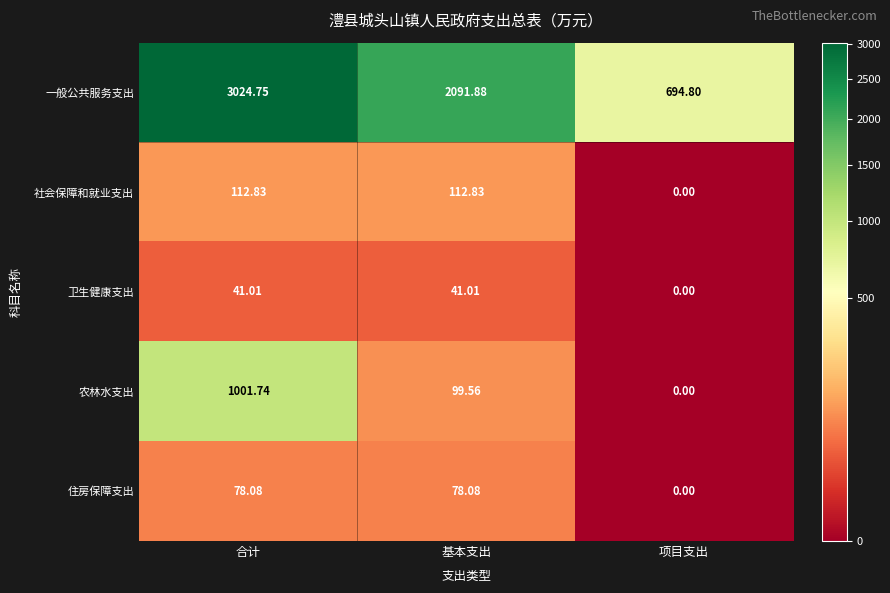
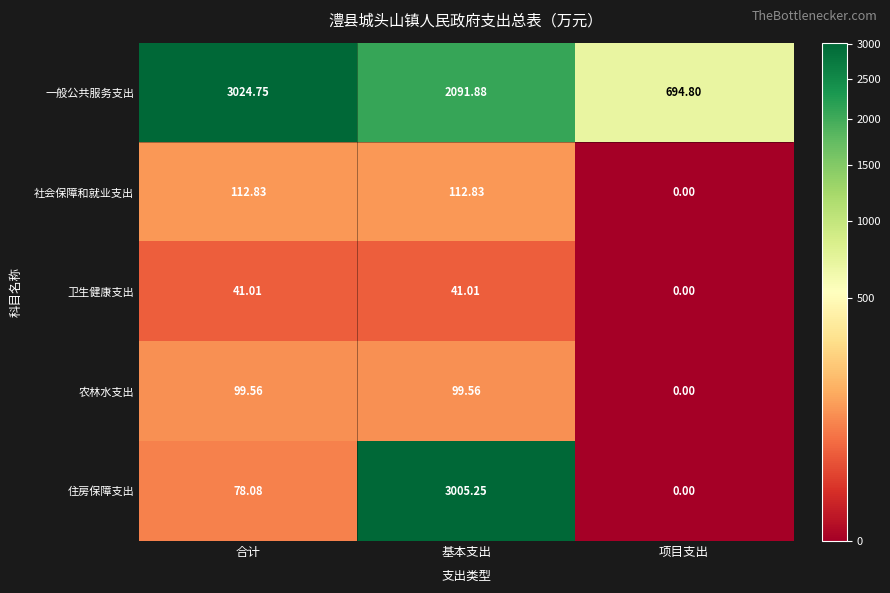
农林水支出, 合计: 1001.74 -> 99.56
住房保障支出, 基本支出: 78.08 -> 3005.25
